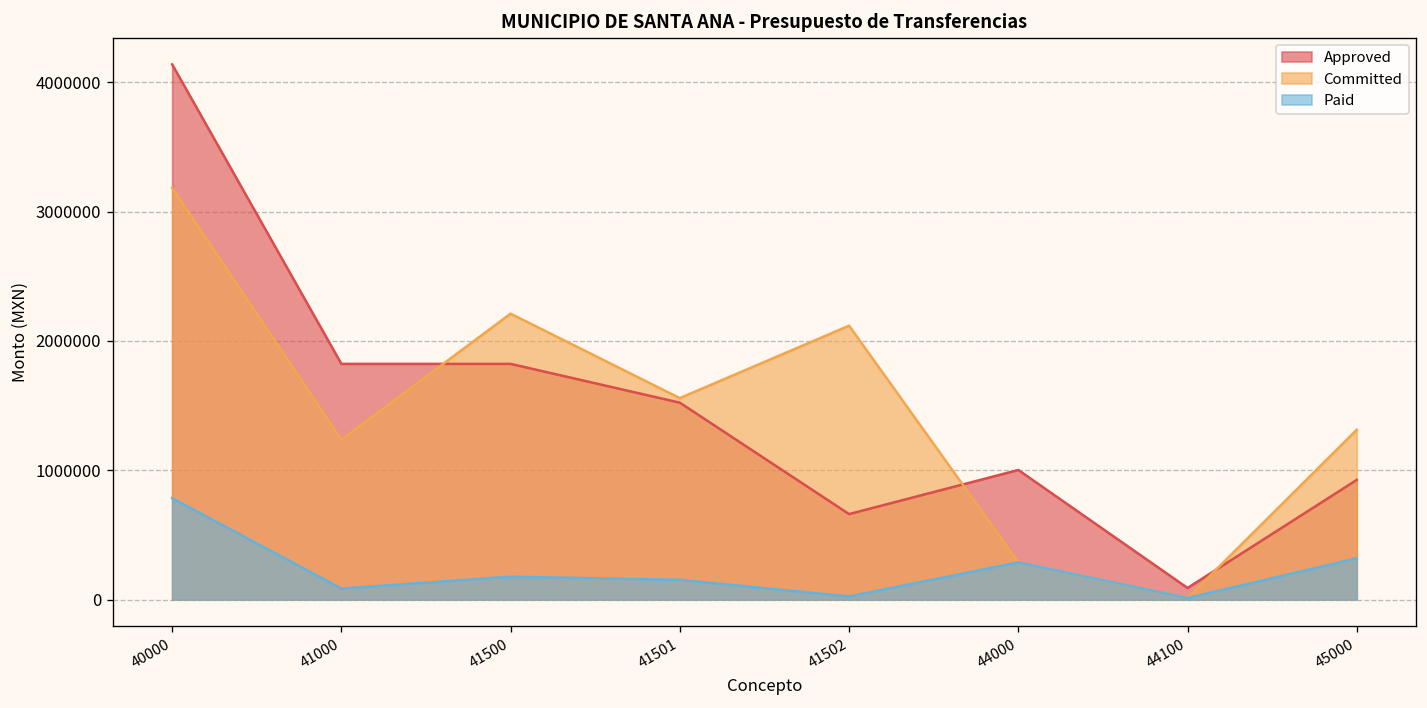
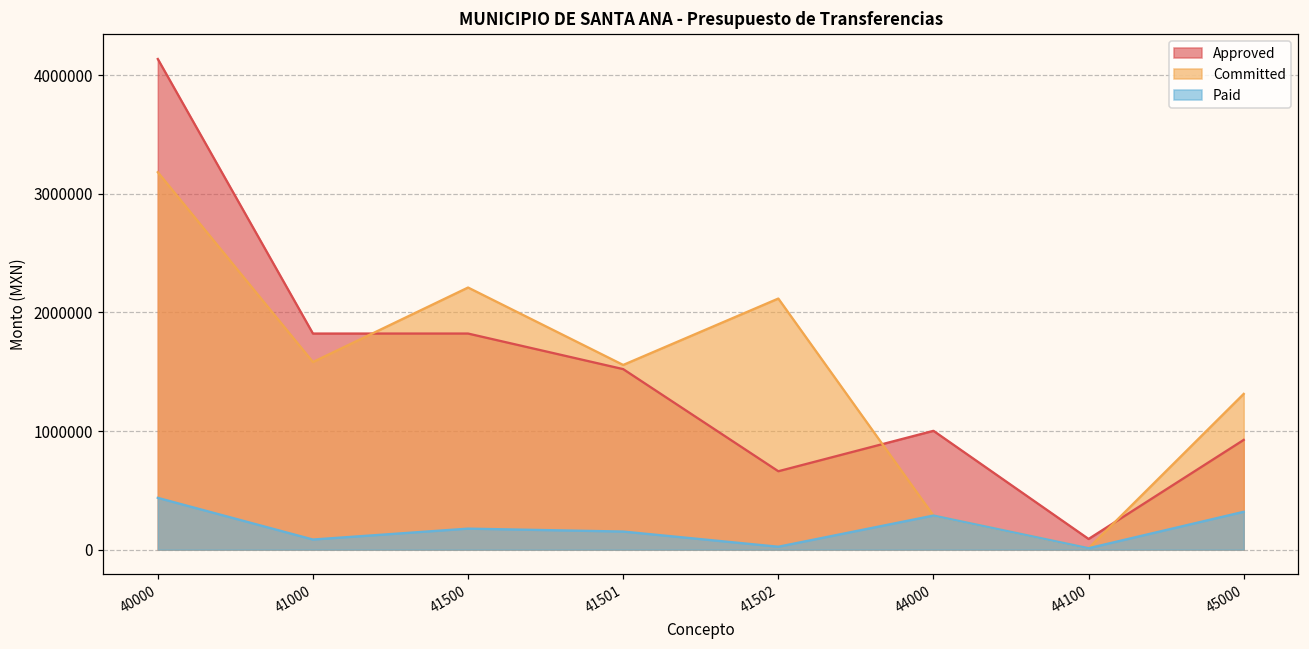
Paid, 40000: 780000 -> 440000
Committed, 41000: 1240000 -> 1580000
